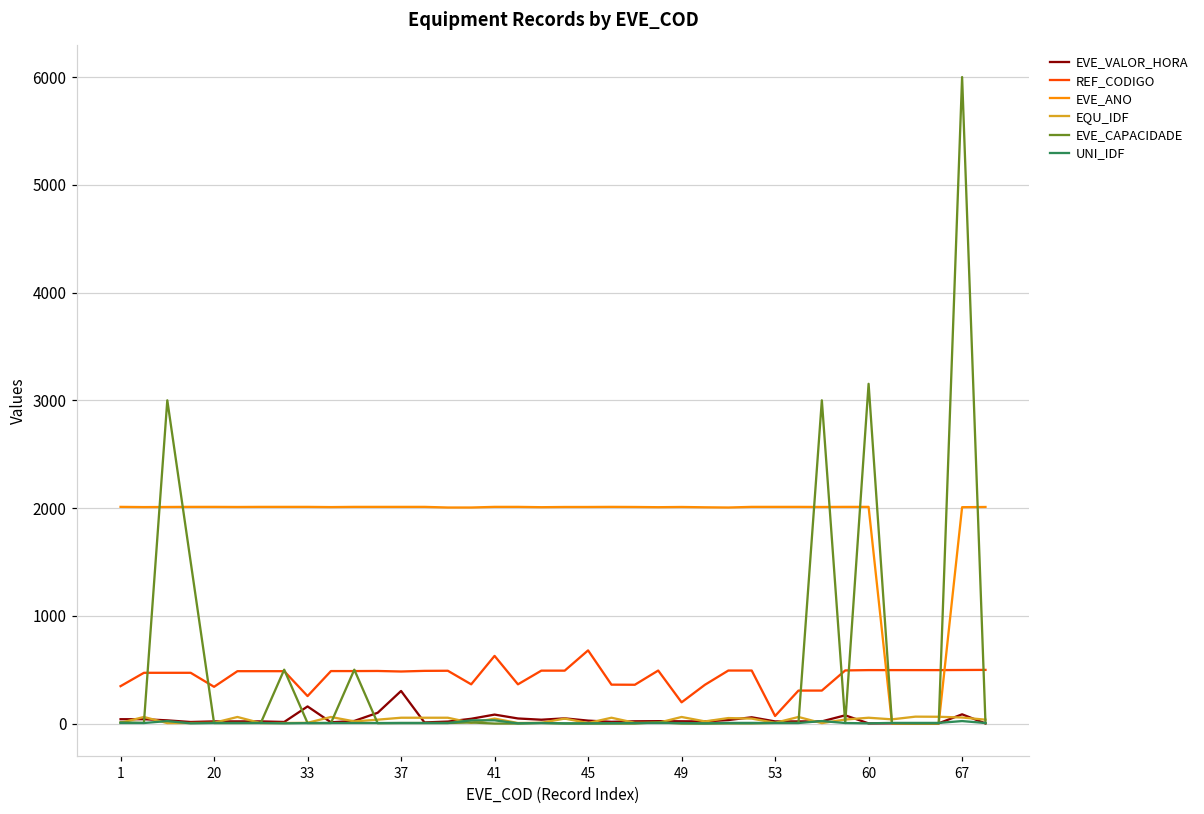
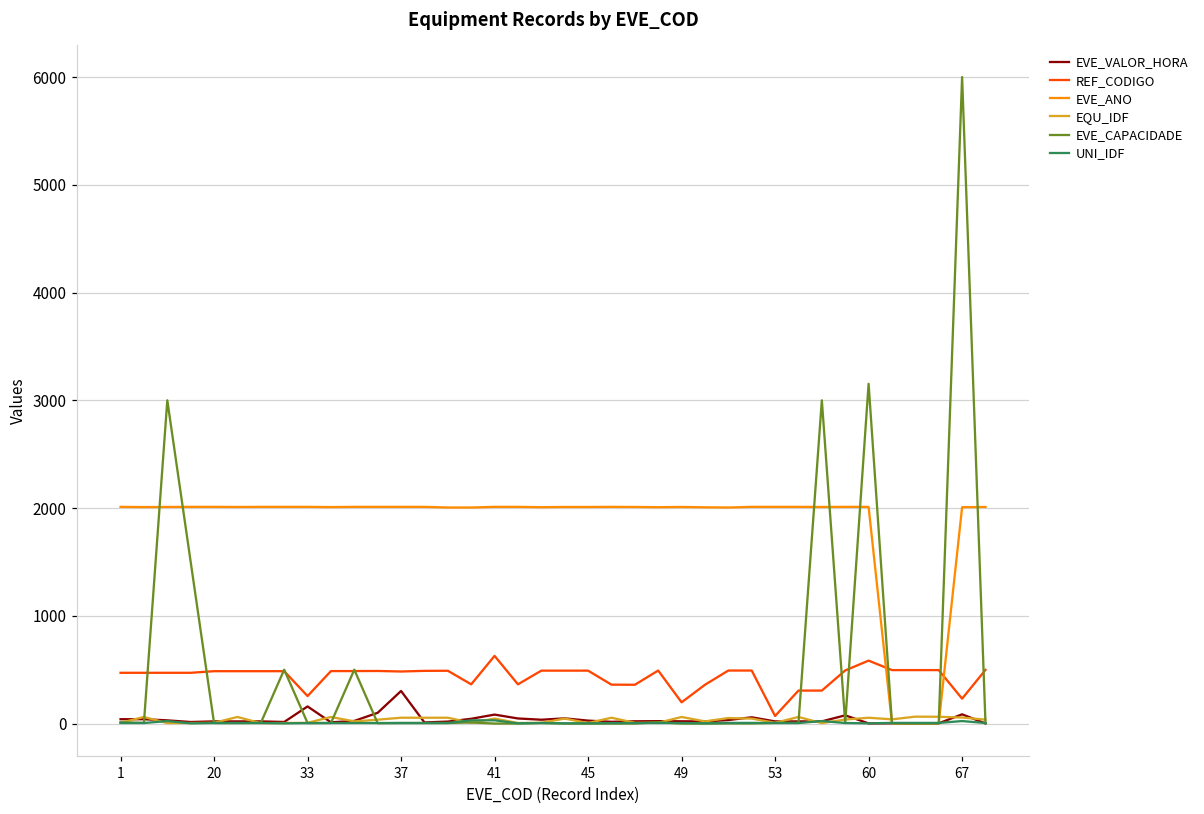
REF_CODIGO, 1: 300 -> 500
REF_CODIGO, 20: 300 -> 500
REF_CODIGO, 45: 700 -> 500
REF_CODIGO, 60: 500 -> 600
REF_CODIGO, 67: 500 -> 200
